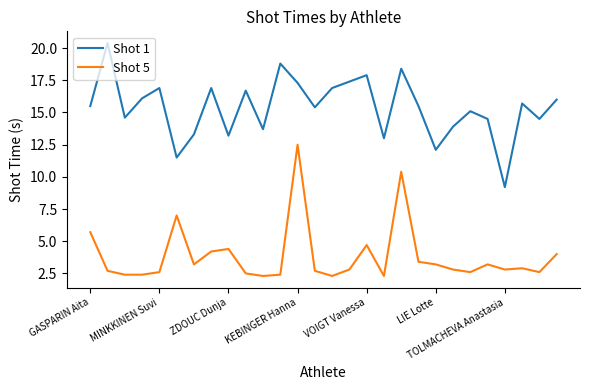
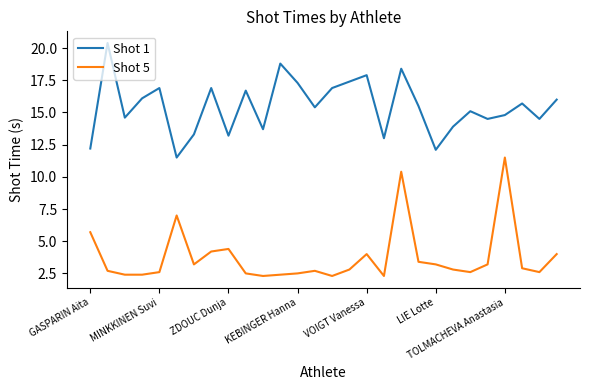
Shot 1, GASPARIN Aita: 15.5 -> 12.2
Shot 5, KEBINGER Hanna: 12.5 -> 2.5
Shot 5, VOIGT Vanessa: 4.7 -> 4.0
Shot 1, TOLMACHEVA Anastasia: 9.2 -> 14.8
Shot 5, TOLMACHEVA Anastasia: 2.8 -> 11.5
